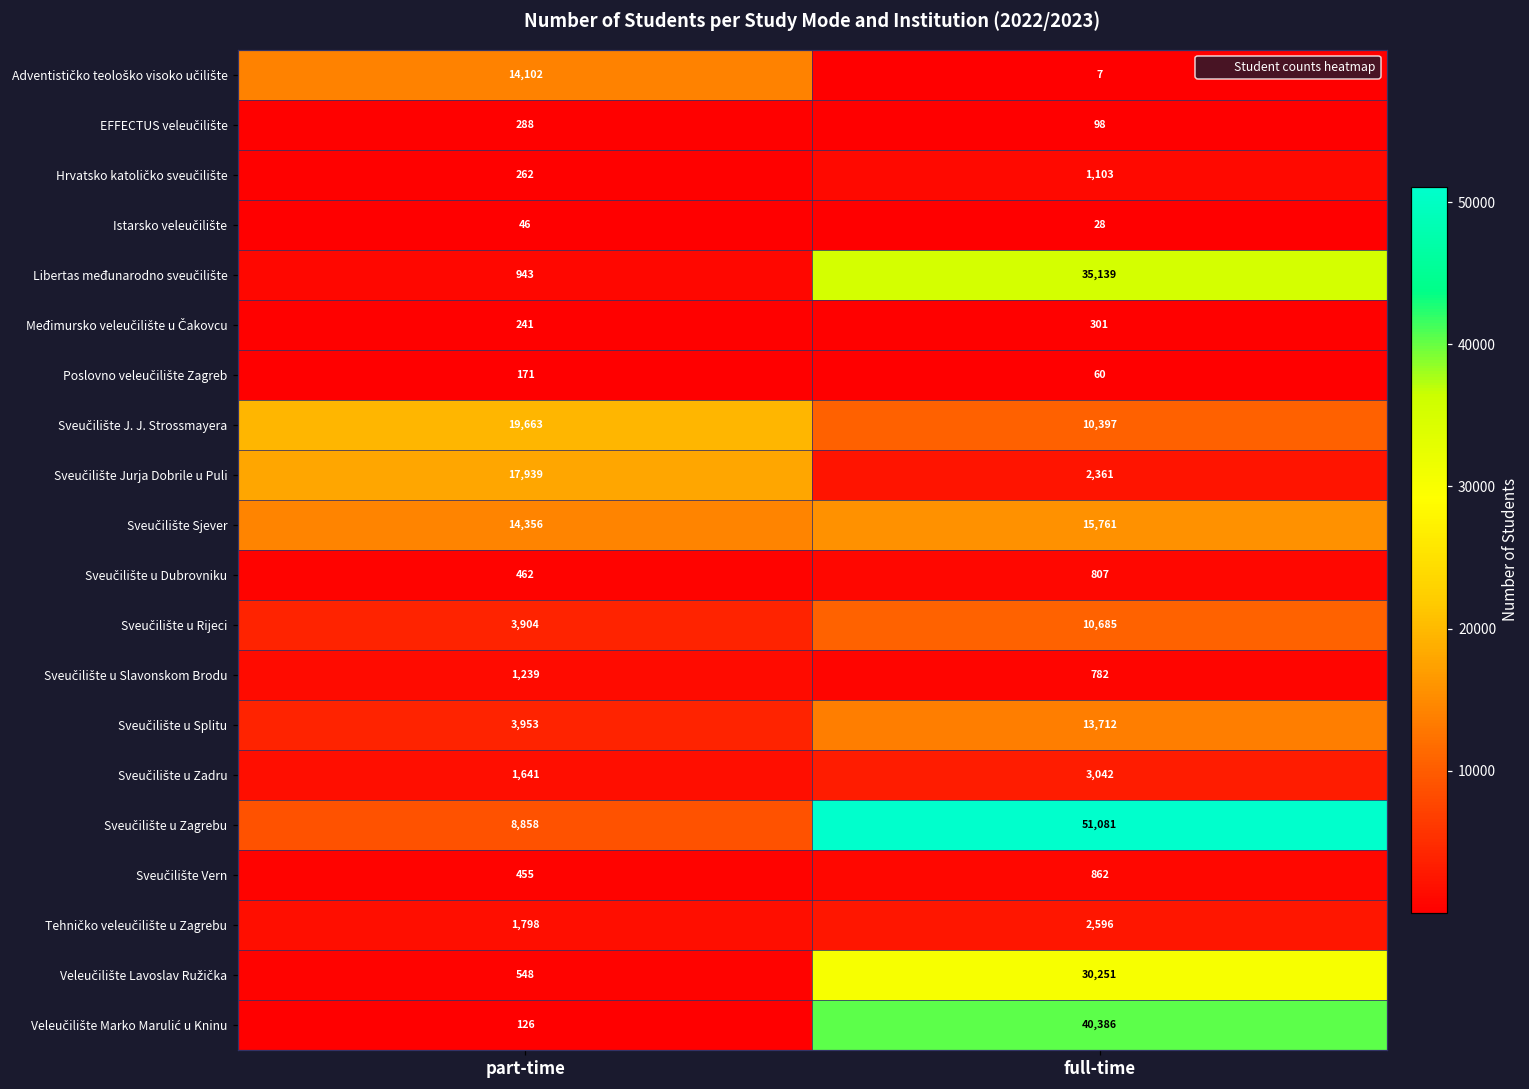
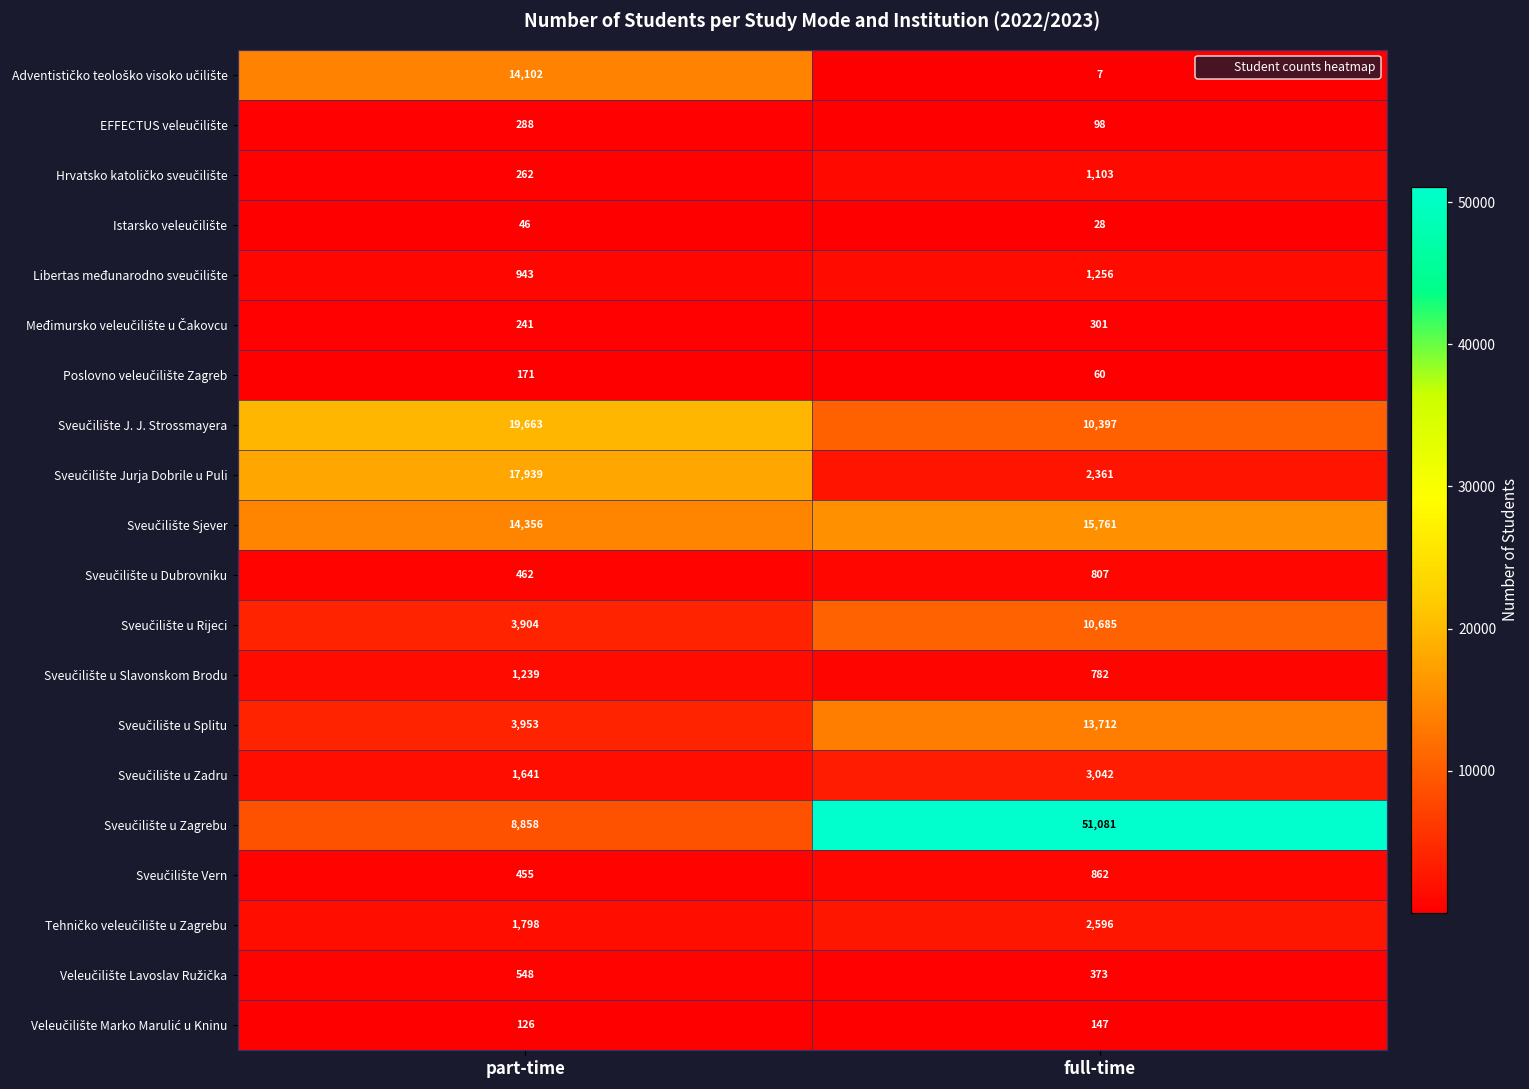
Libertas međunarodno sveučilište, full-time: 35,139 -> 1,256
Veleučilište Lavoslav Ružička, full-time: 30,251 -> 373
Veleučilište Marko Marulić u Kninu, full-time: 40,386 -> 147
